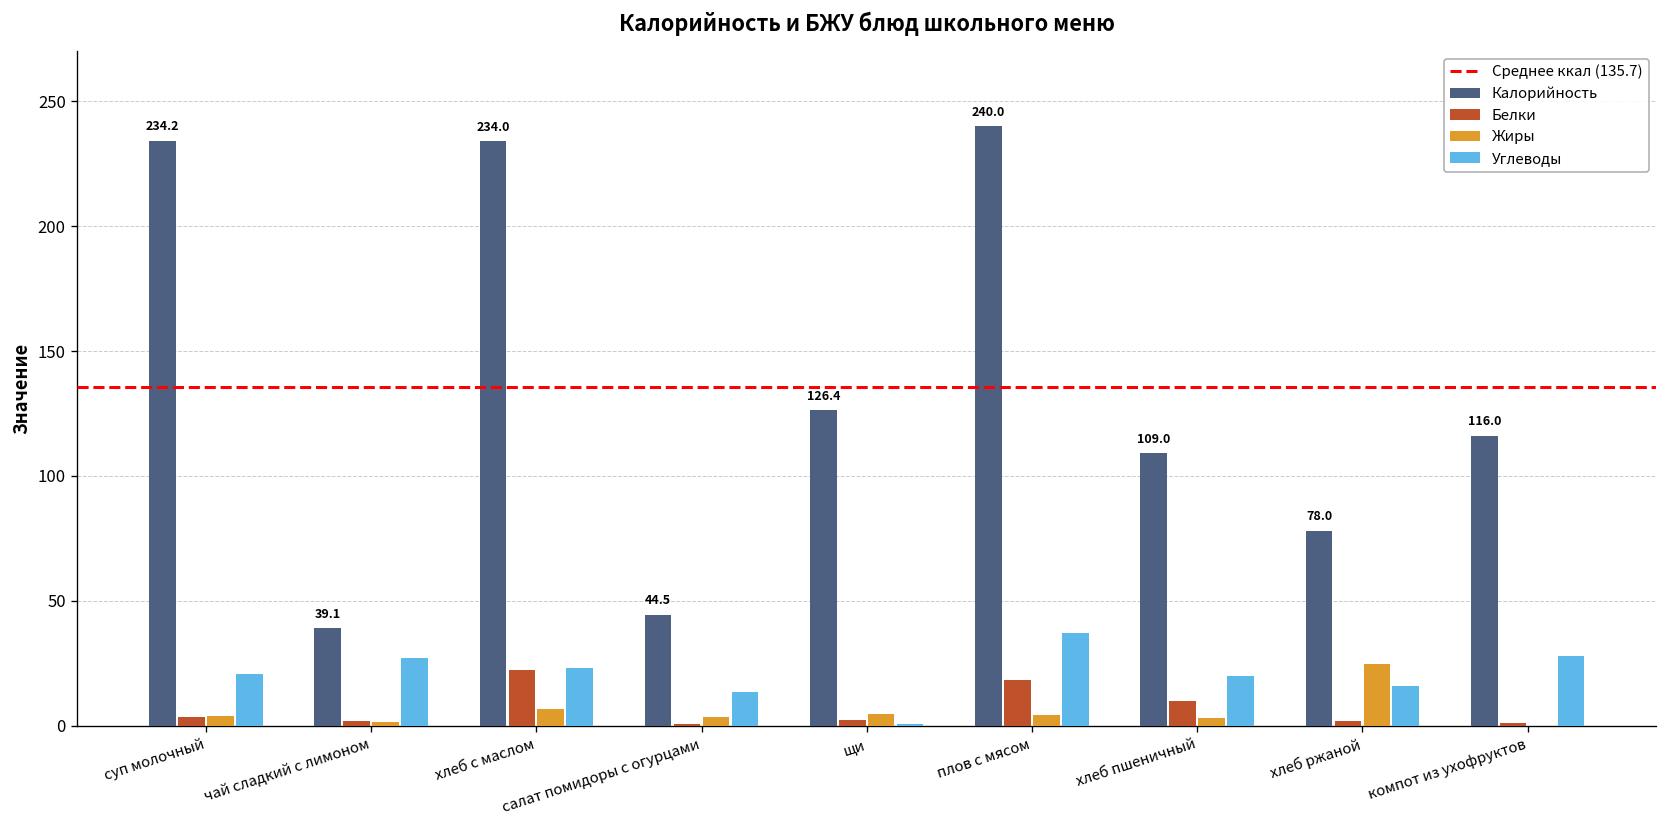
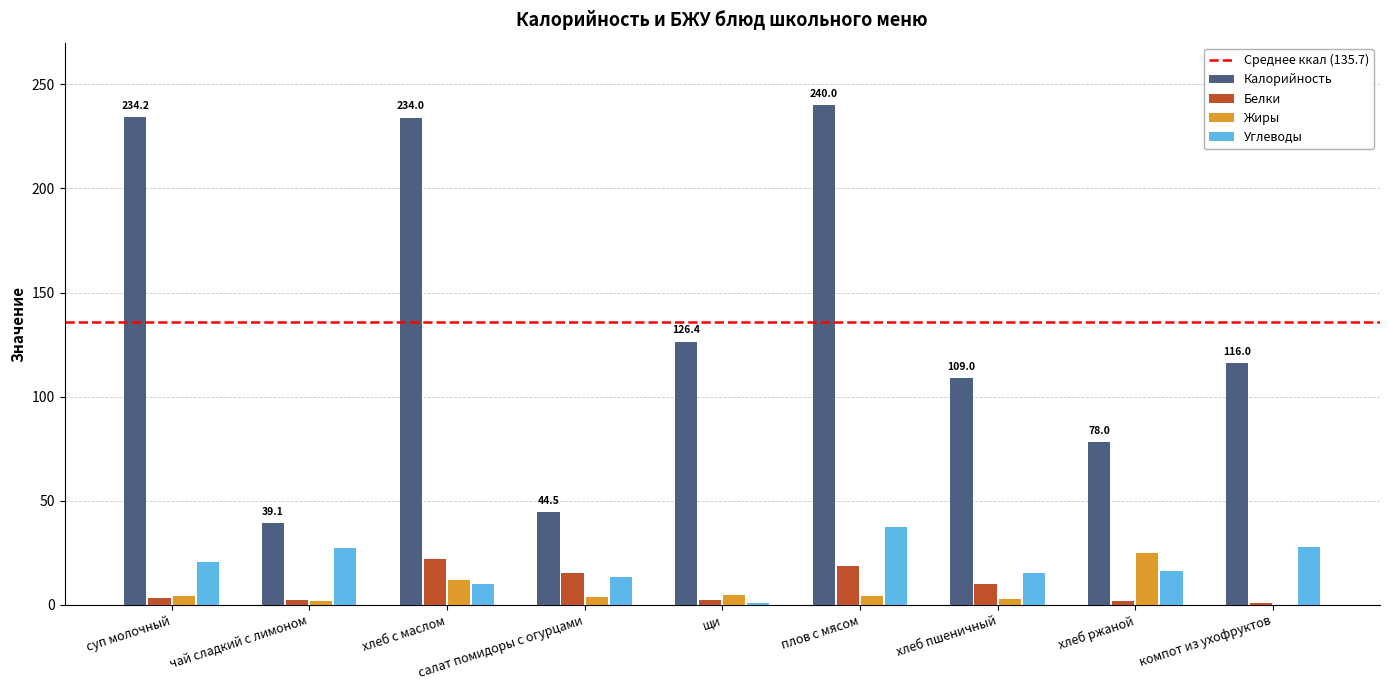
Жиры, хлеб с маслом: 7 -> 12
Углеводы, хлеб с маслом: 23 -> 10
Белки, салат помидоры с огурцами: 1 -> 15
Углеводы, хлеб пшеничный: 20 -> 15
